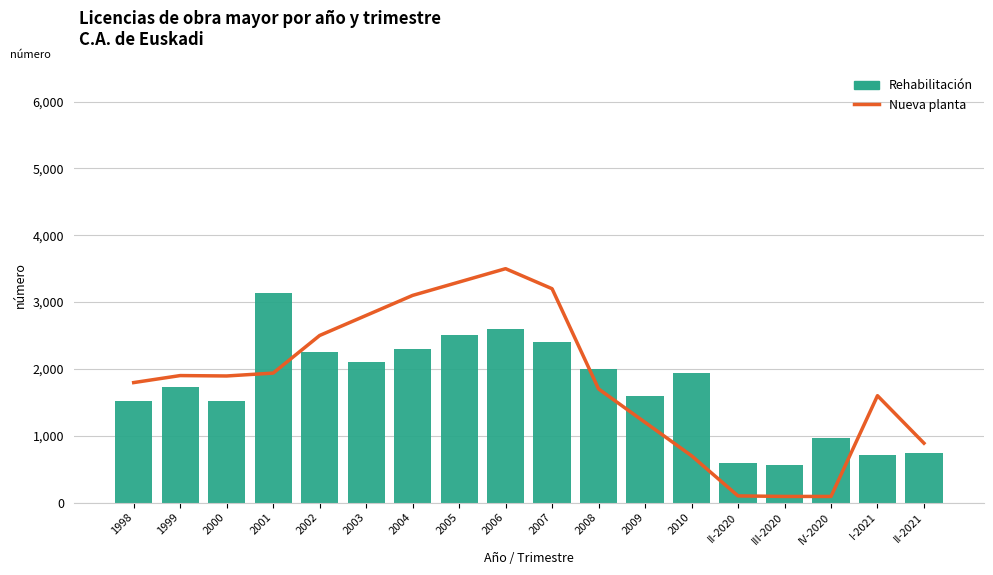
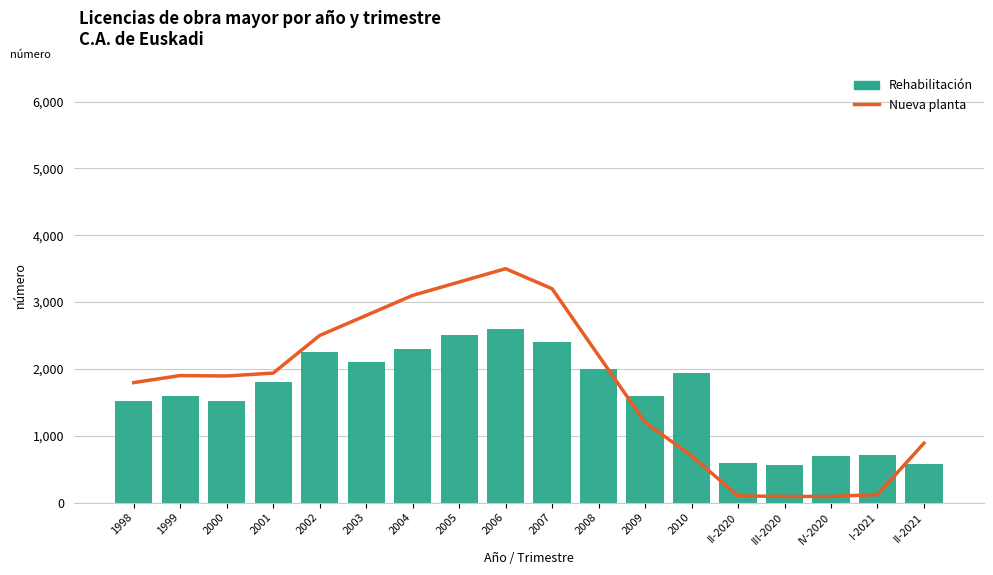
Rehabilitación, 1999: 1,700 -> 1,600
Rehabilitación, 2001: 3,100 -> 1,800
Nueva planta, 2008: 1,700 -> 2,200
Rehabilitación, IV-2020: 1,000 -> 700
Nueva planta, I-2021: 1,600 -> 100
Rehabilitación, II-2021: 700 -> 600
